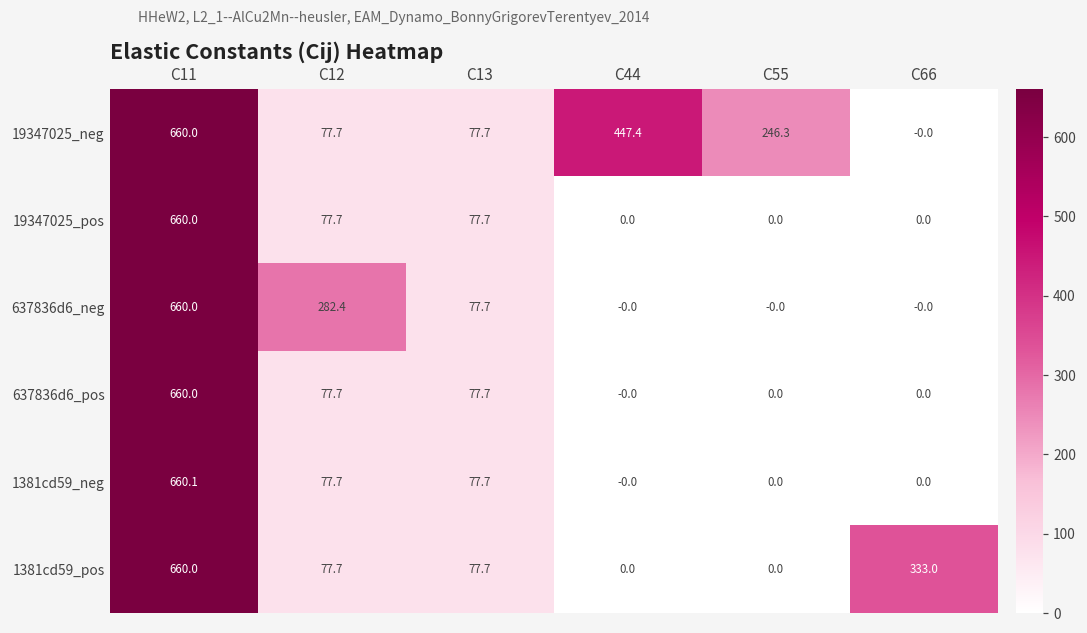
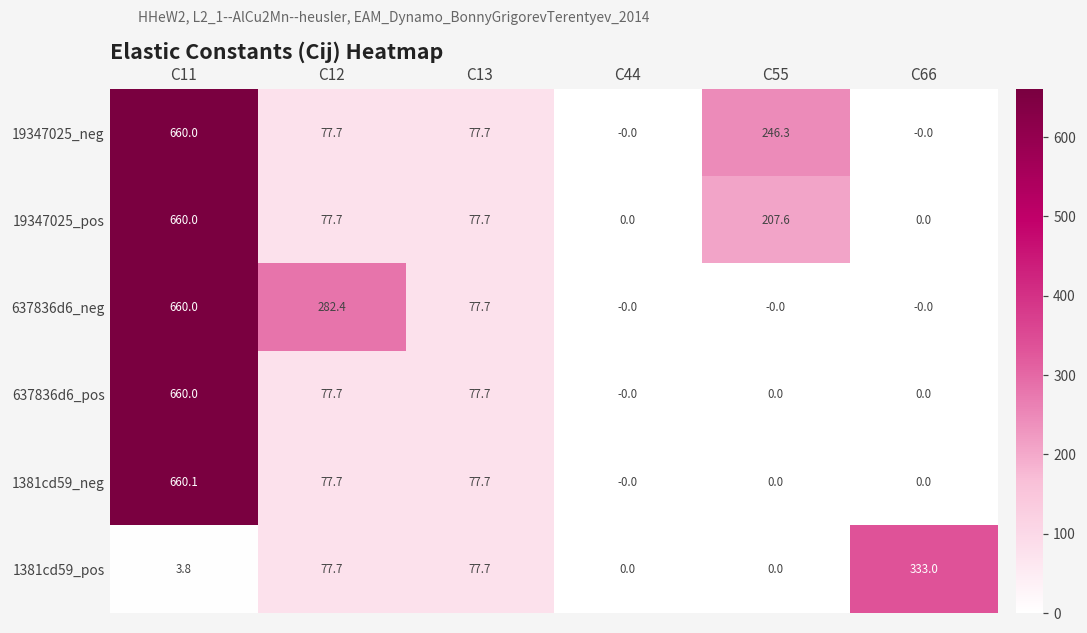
19347025_neg, C44: 447.4 -> -0.0
19347025_pos, C55: 0.0 -> 207.6
1381cd59_pos, C11: 660.0 -> 3.8
